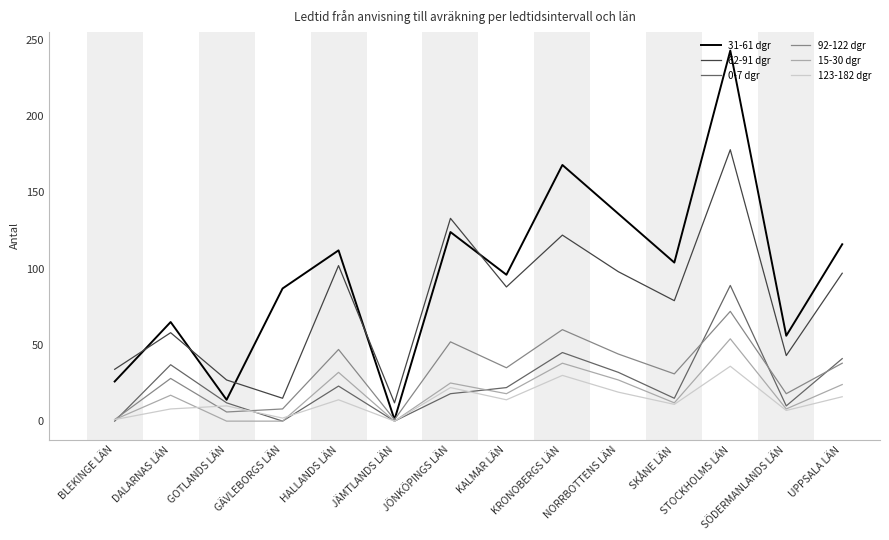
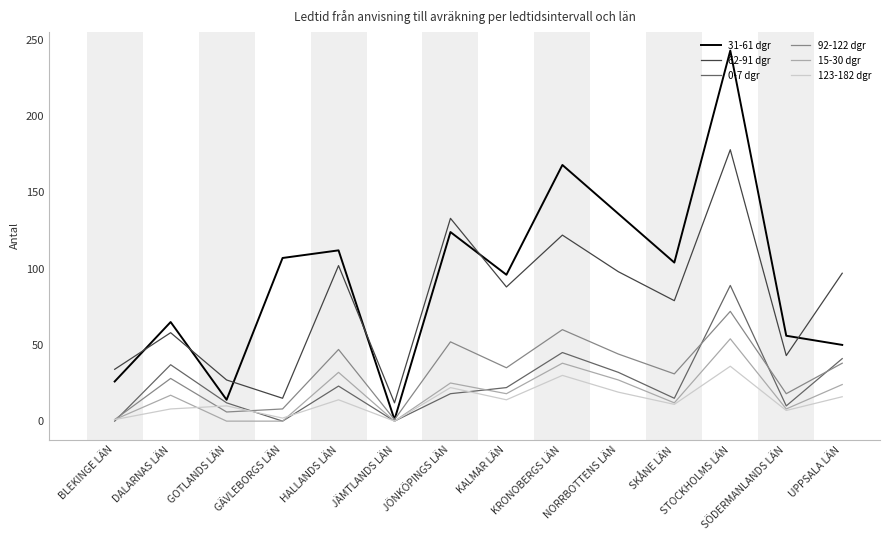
31-61 dgr, GÄVLEBORGS LÄN: 87 -> 107
31-61 dgr, UPPSALA LÄN: 116 -> 50
